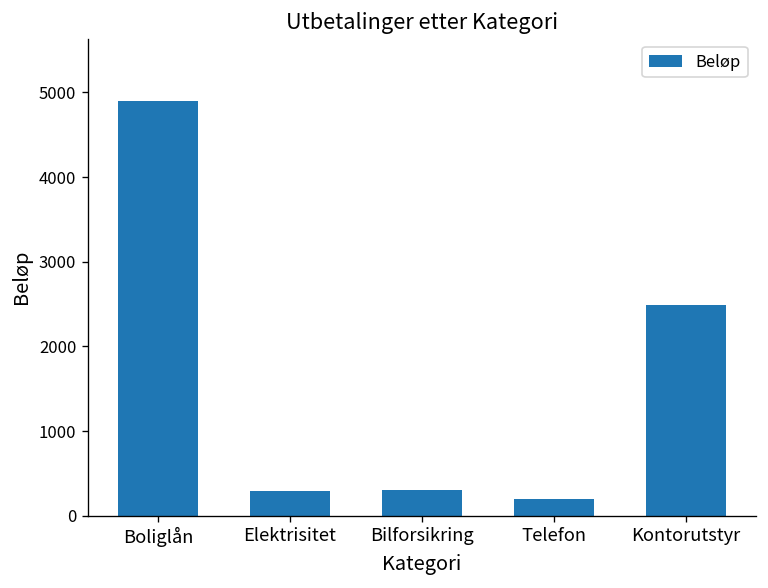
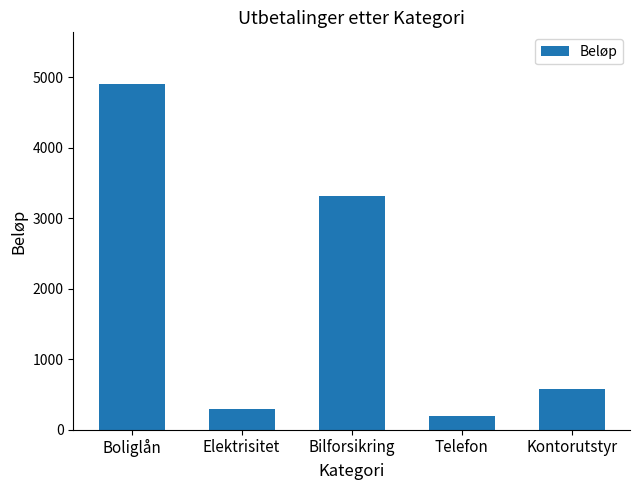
Bilforsikring: 300 -> 3300
Kontorutstyr: 2500 -> 600
